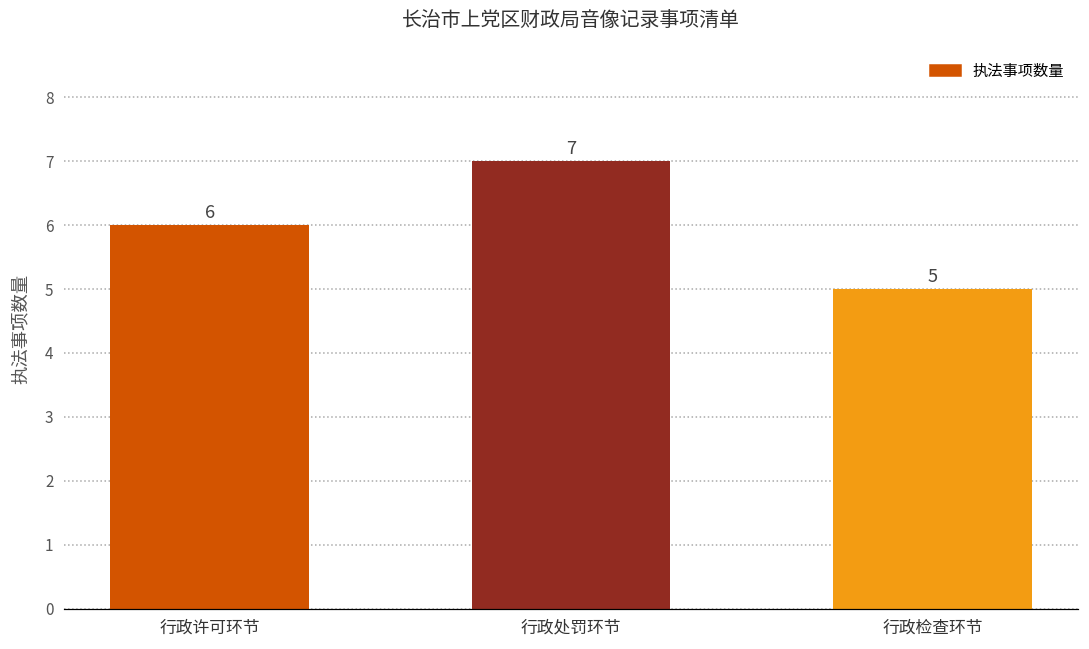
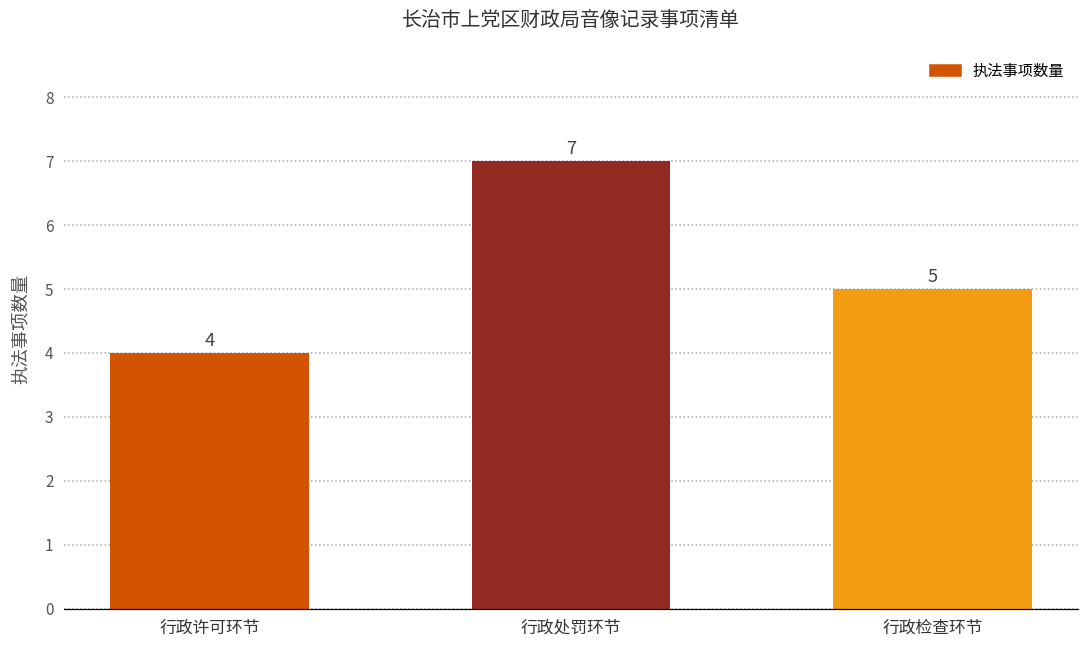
行政许可环节: 6 -> 4
